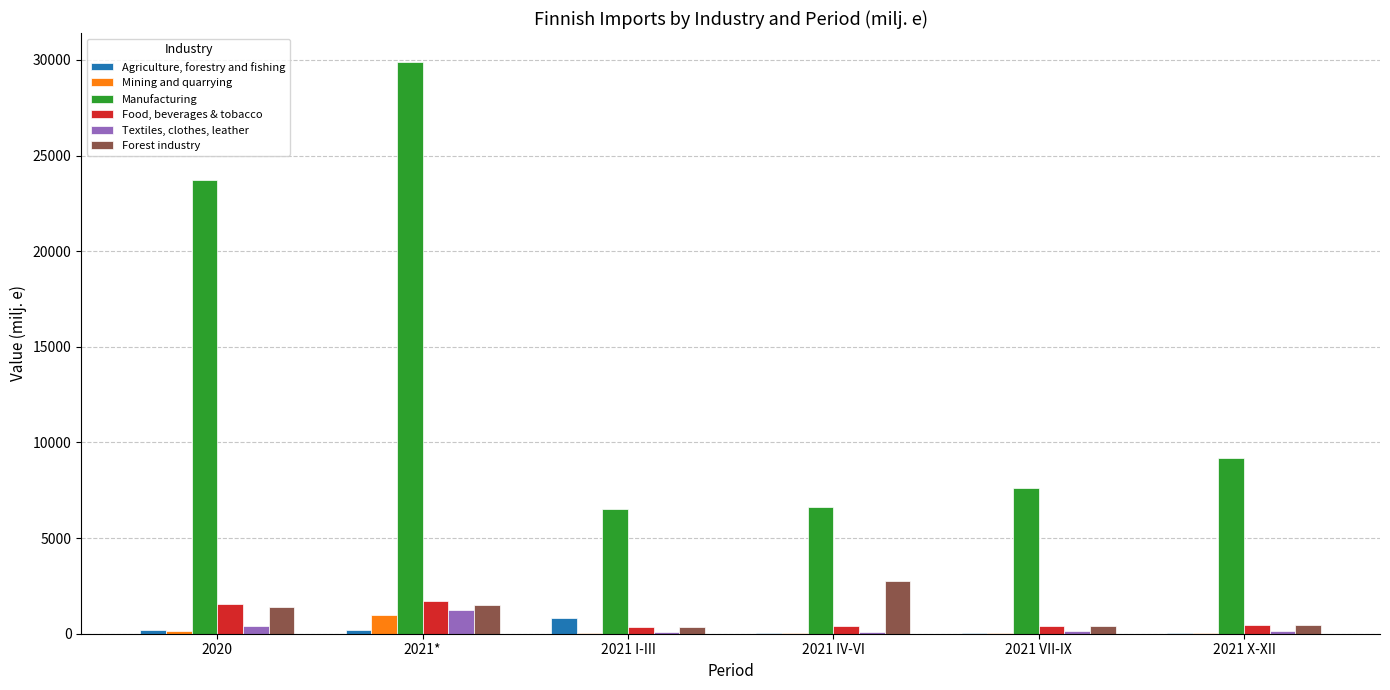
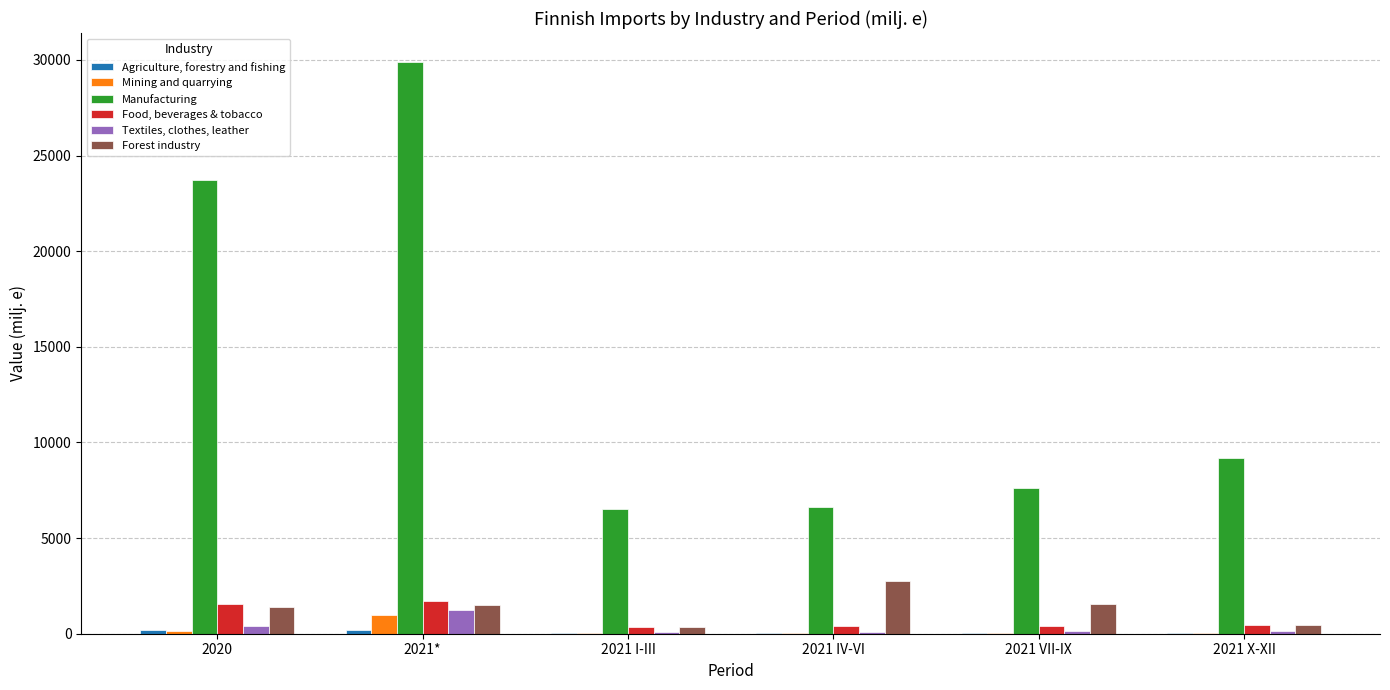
Agriculture, forestry and fishing, 2021 I-III: 800 -> 0
Forest industry, 2021 VII-IX: 400 -> 1500
